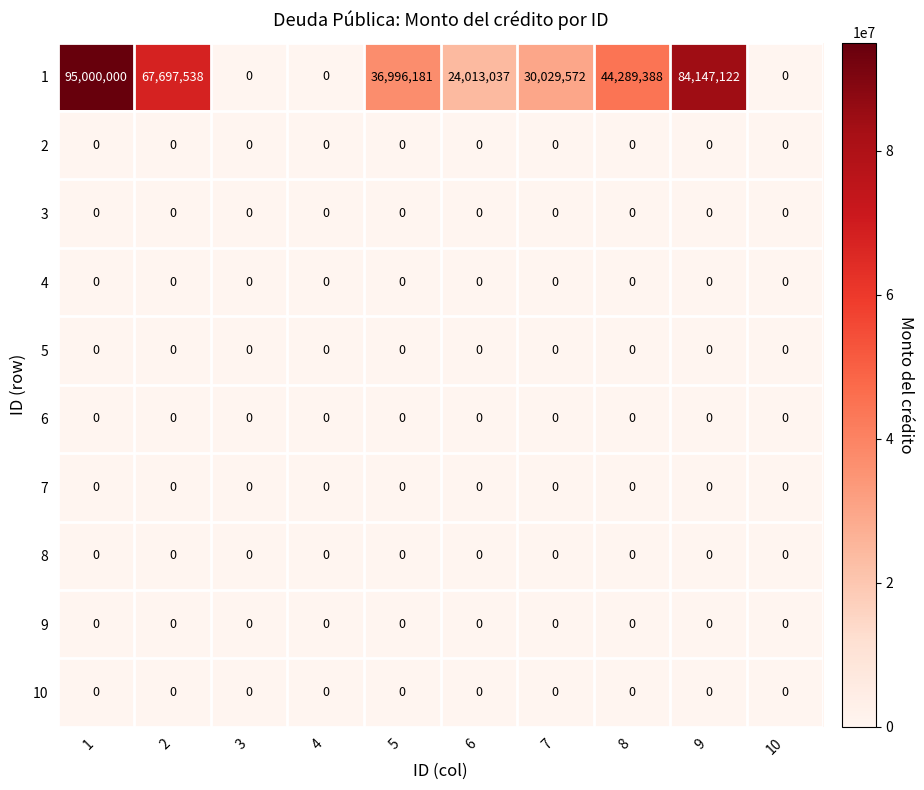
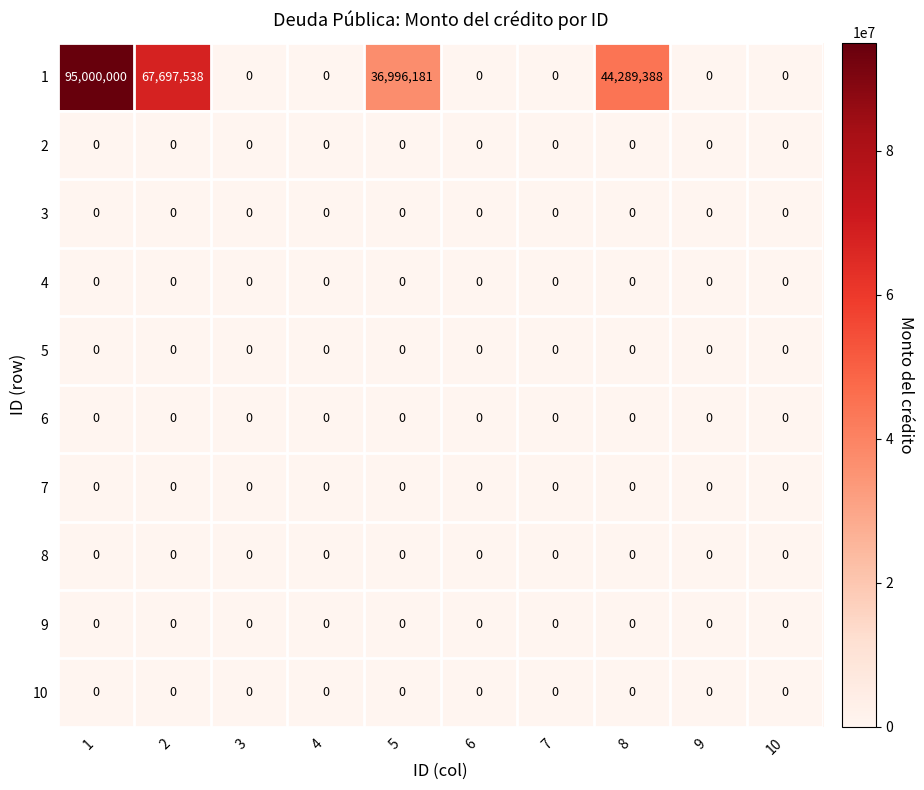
1, 6: 24,013,037 -> 0
1, 7: 30,029,572 -> 0
1, 9: 84,147,122 -> 0
